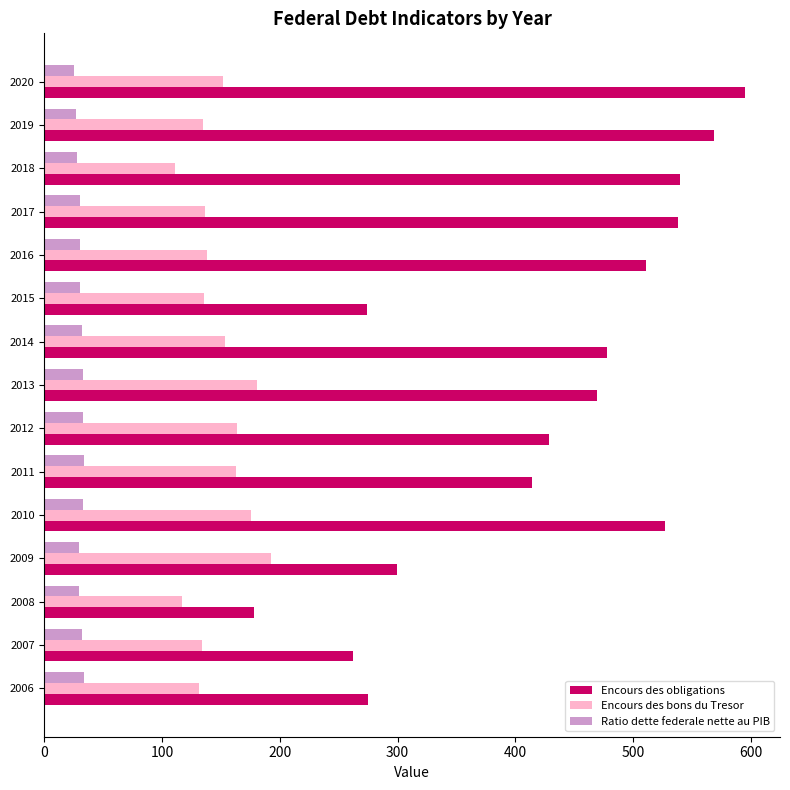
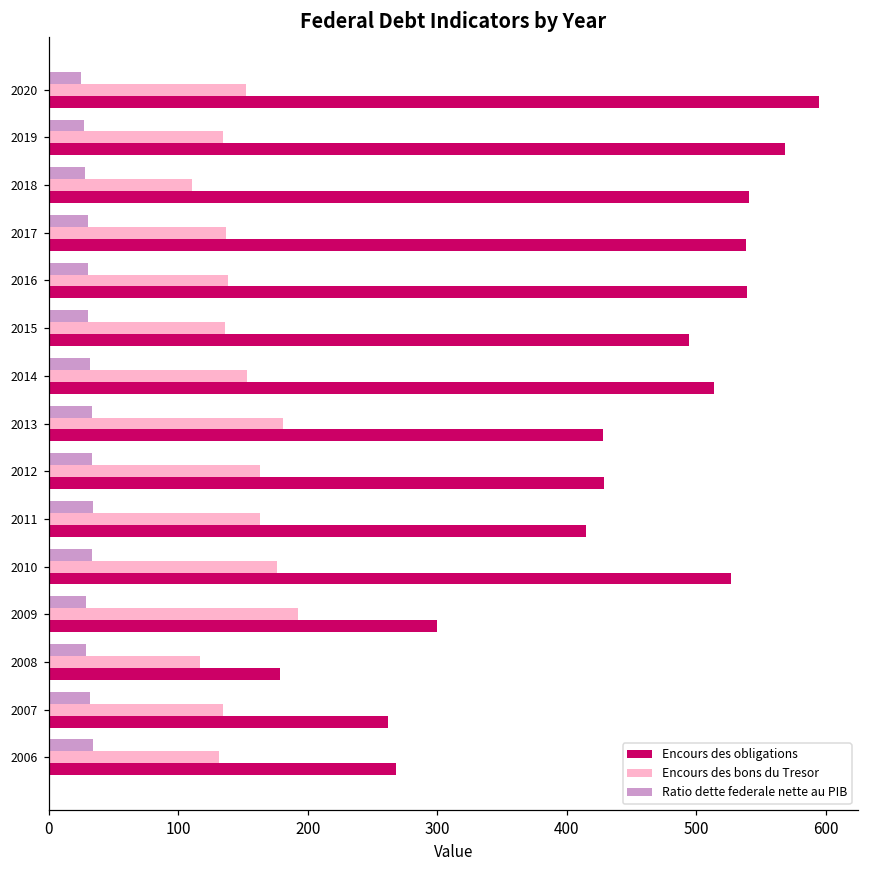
Encours des obligations, 2016: 511 -> 539
Encours des obligations, 2015: 274 -> 495
Encours des obligations, 2014: 478 -> 514
Encours des obligations, 2013: 469 -> 428
Encours des obligations, 2006: 275 -> 268
